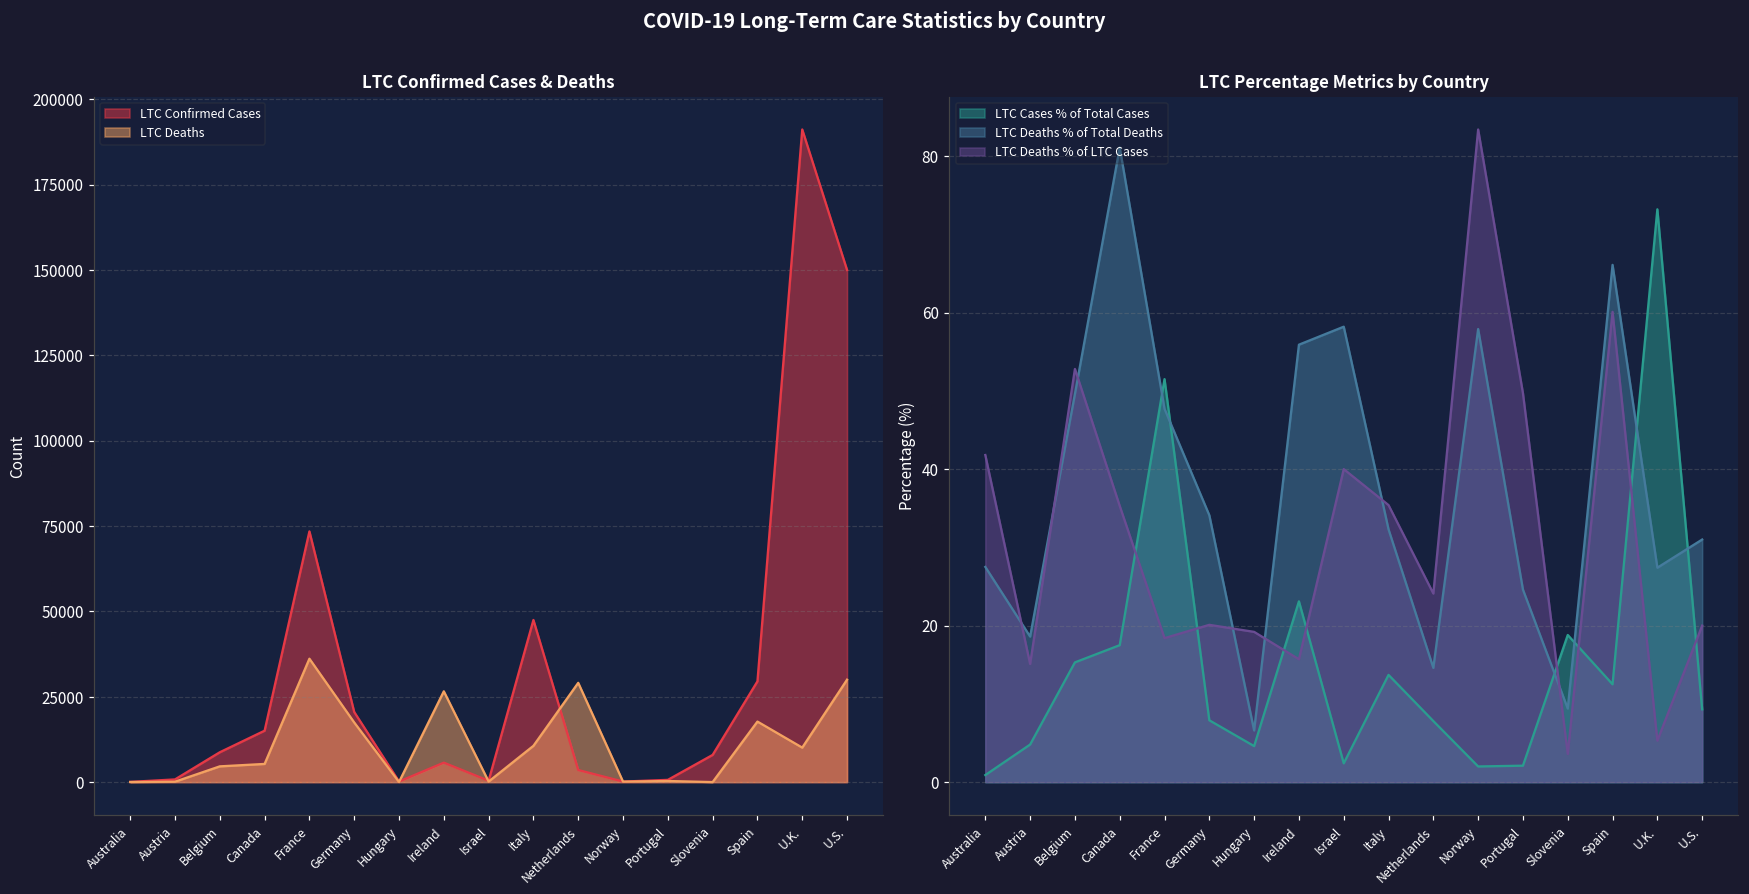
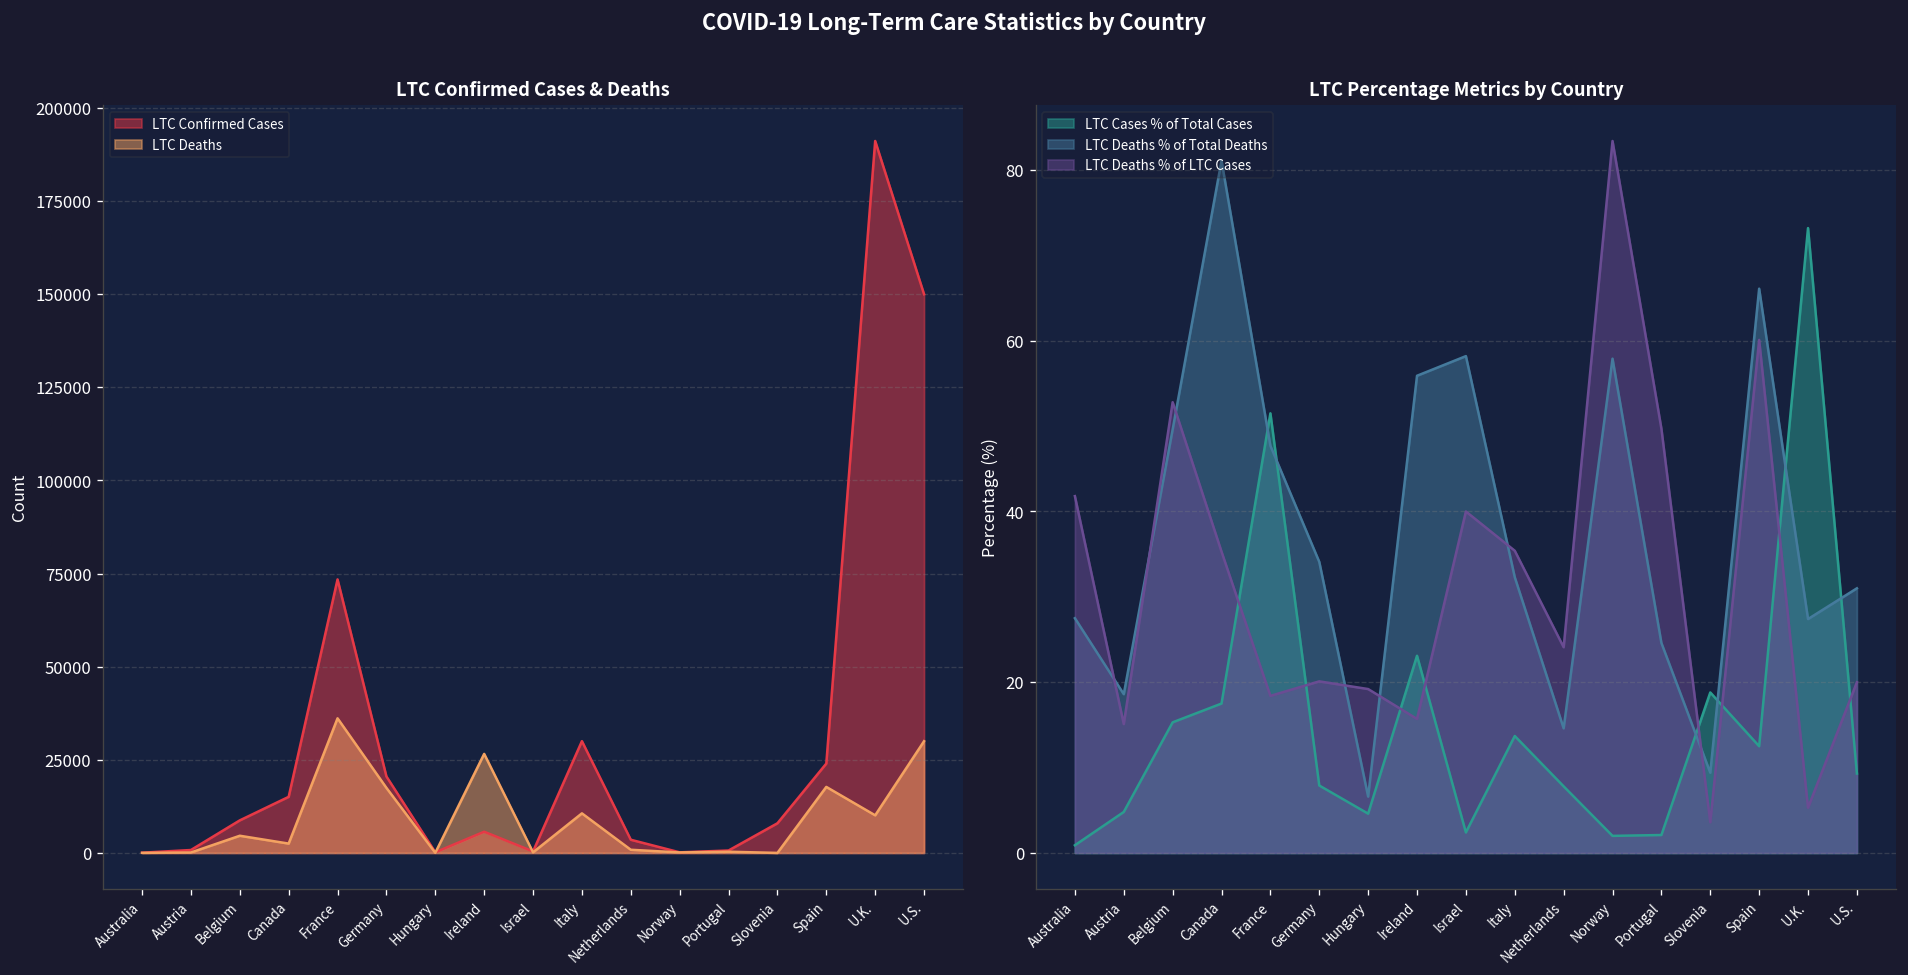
LTC Confirmed Cases & Deaths, LTC Deaths, Canada: 5000 -> 3000
LTC Confirmed Cases & Deaths, LTC Confirmed Cases, Italy: 47000 -> 30000
LTC Confirmed Cases & Deaths, LTC Deaths, Netherlands: 29000 -> 1000
LTC Confirmed Cases & Deaths, LTC Confirmed Cases, Spain: 30000 -> 24000
